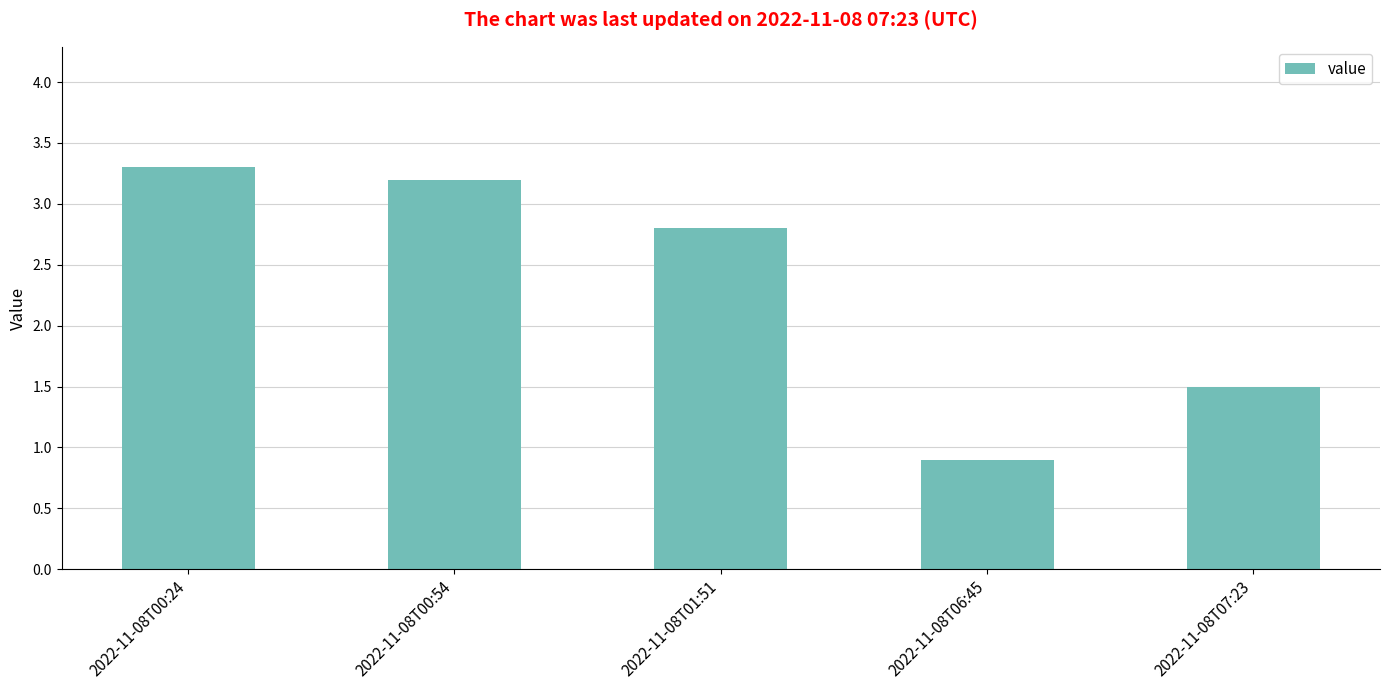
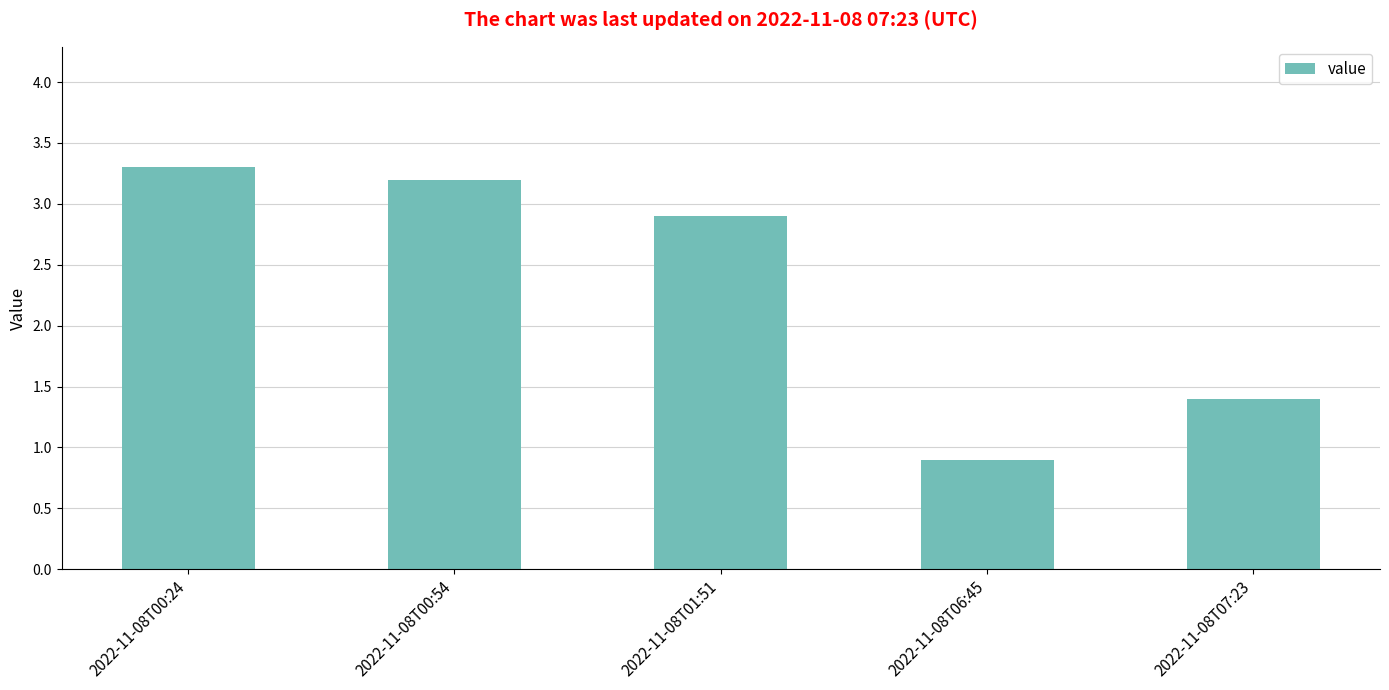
2022-11-08T01:51: 2.8 -> 2.9
2022-11-08T07:23: 1.5 -> 1.4
